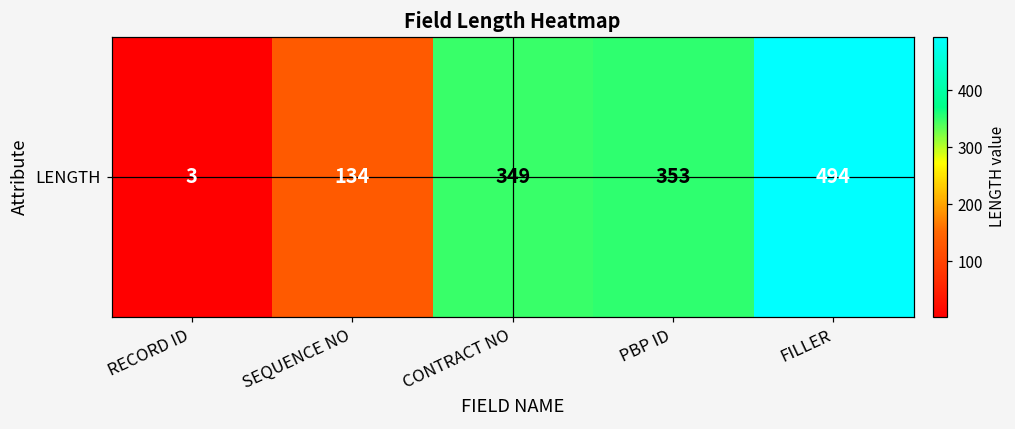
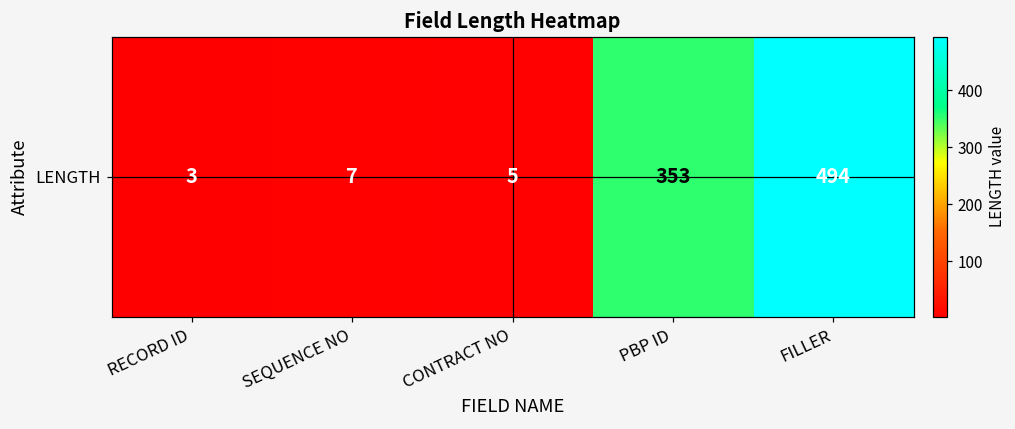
LENGTH, SEQUENCE NO: 134 -> 7
LENGTH, CONTRACT NO: 349 -> 5
